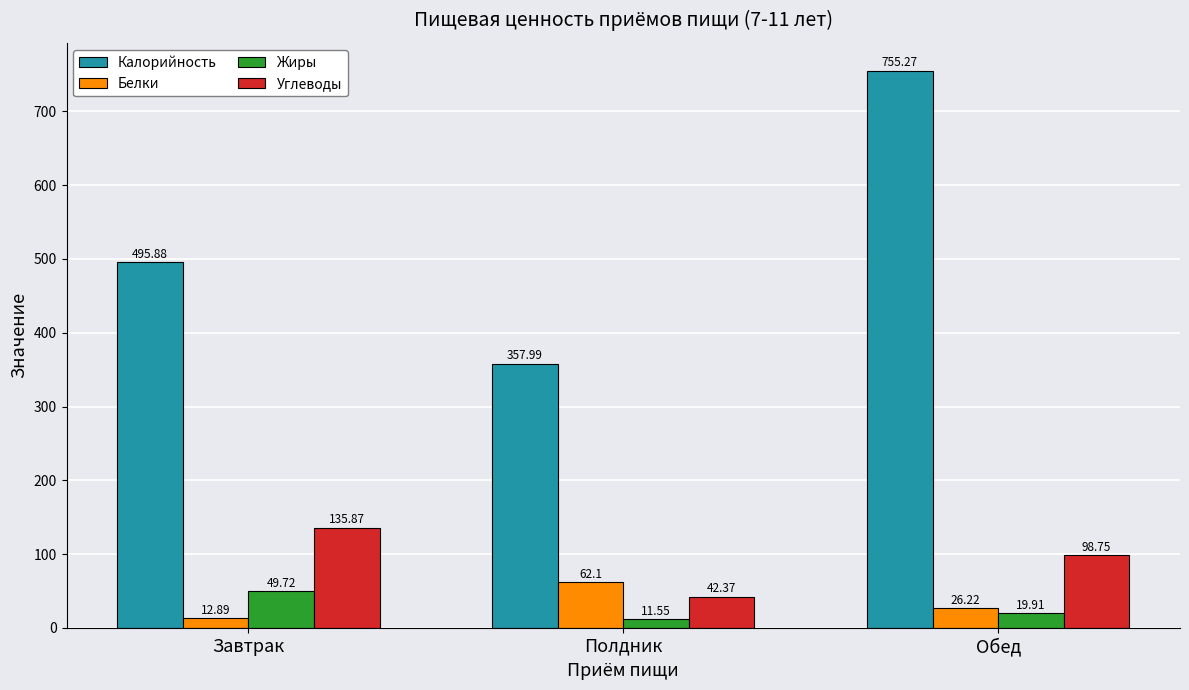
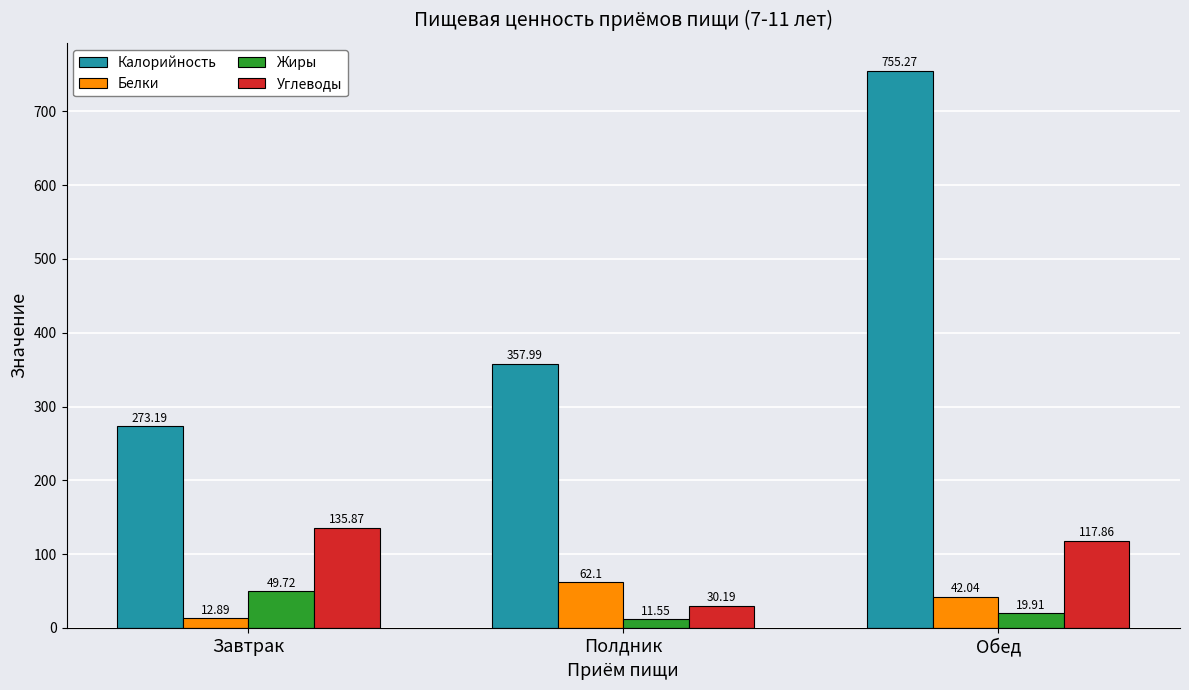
Калорийность, Завтрак: 495.88 -> 273.19
Углеводы, Полдник: 42.37 -> 30.19
Белки, Обед: 26.22 -> 42.04
Углеводы, Обед: 98.75 -> 117.86
